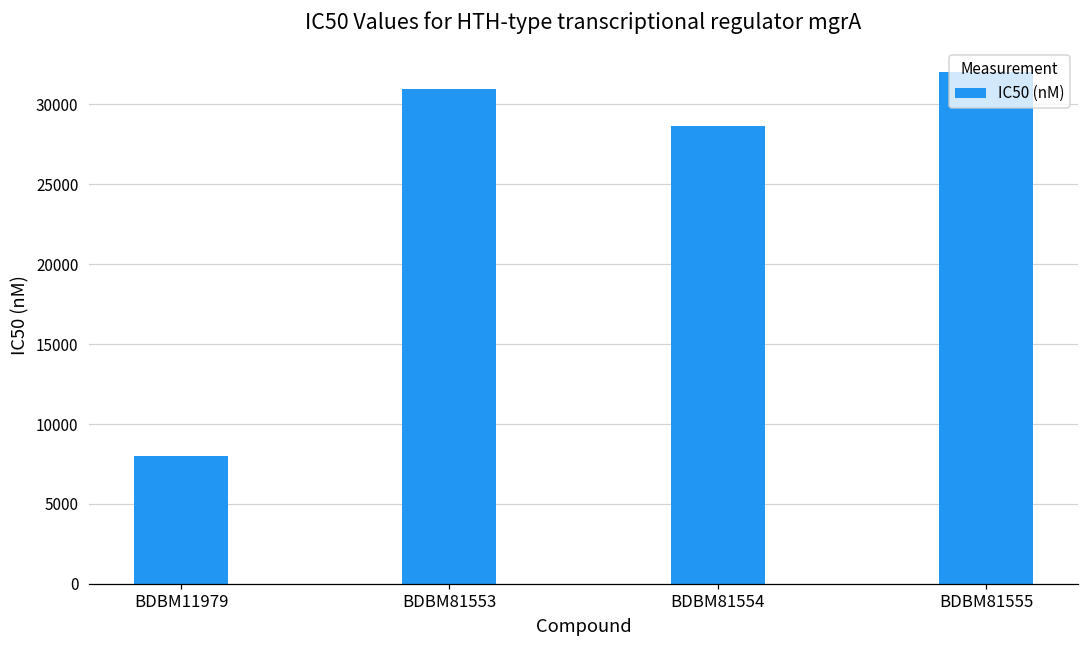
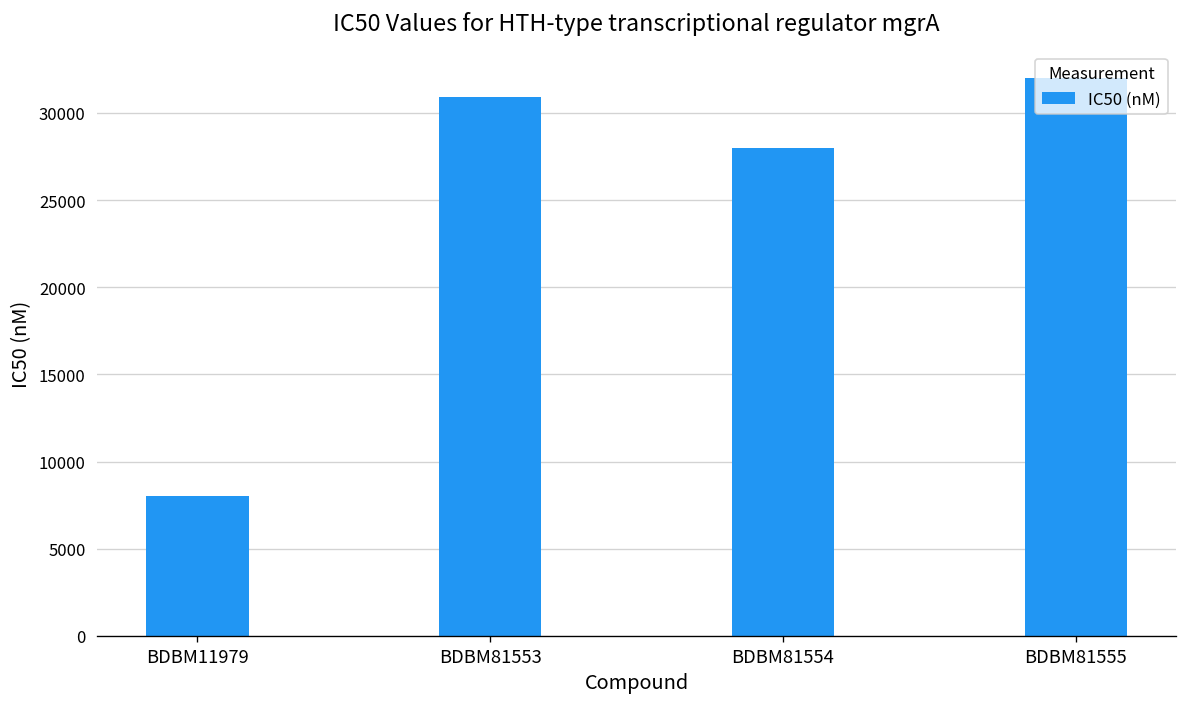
BDBM81554: 28700 -> 28000
